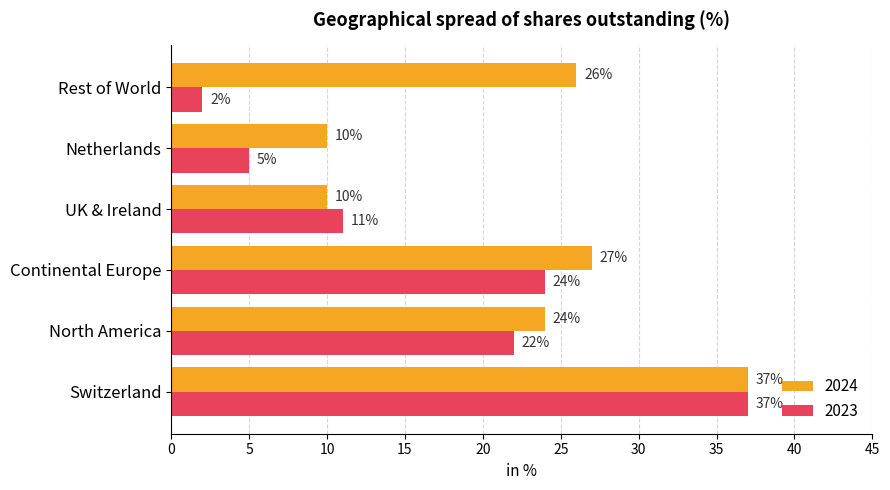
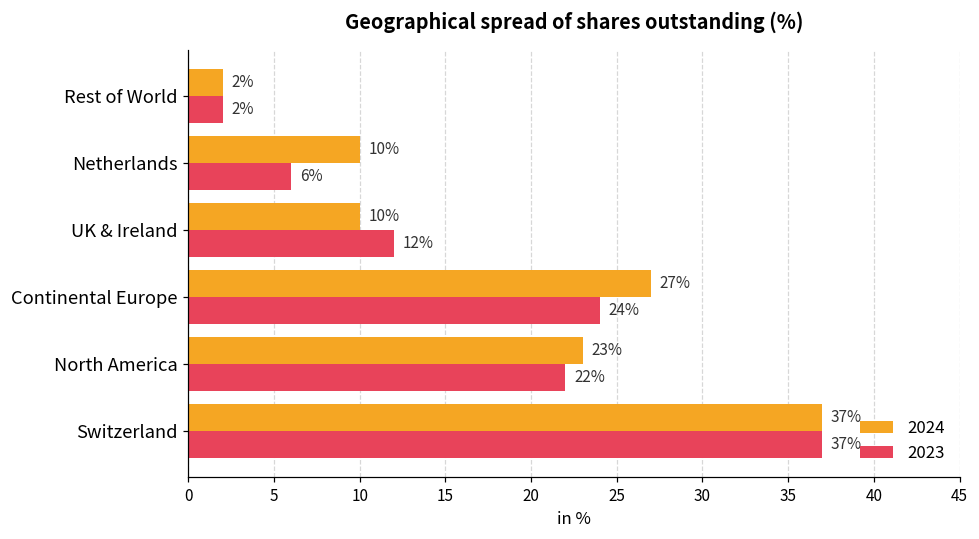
2024, Rest of World: 26% -> 2%
2023, Netherlands: 5% -> 6%
2023, UK & Ireland: 11% -> 12%
2024, North America: 24% -> 23%
